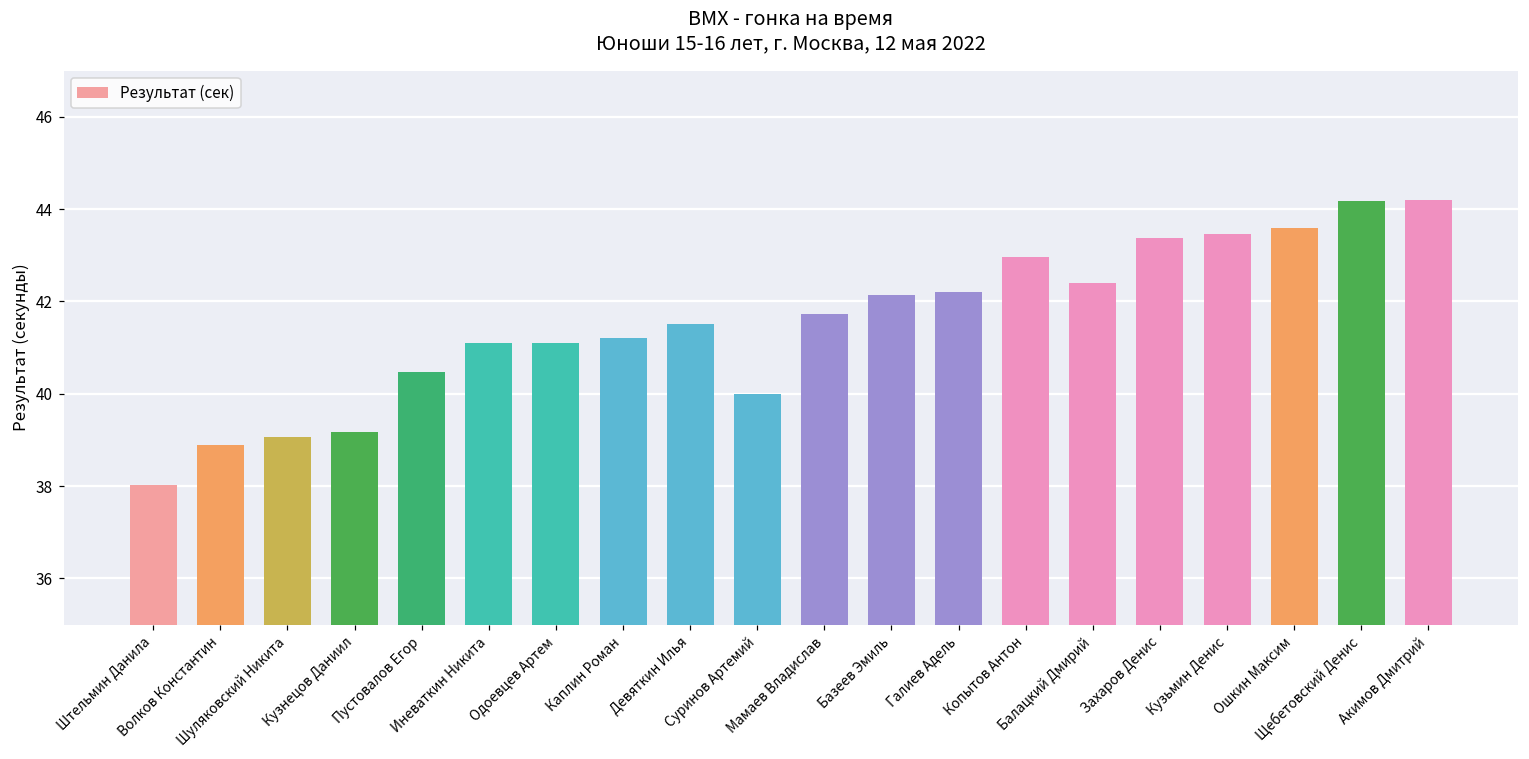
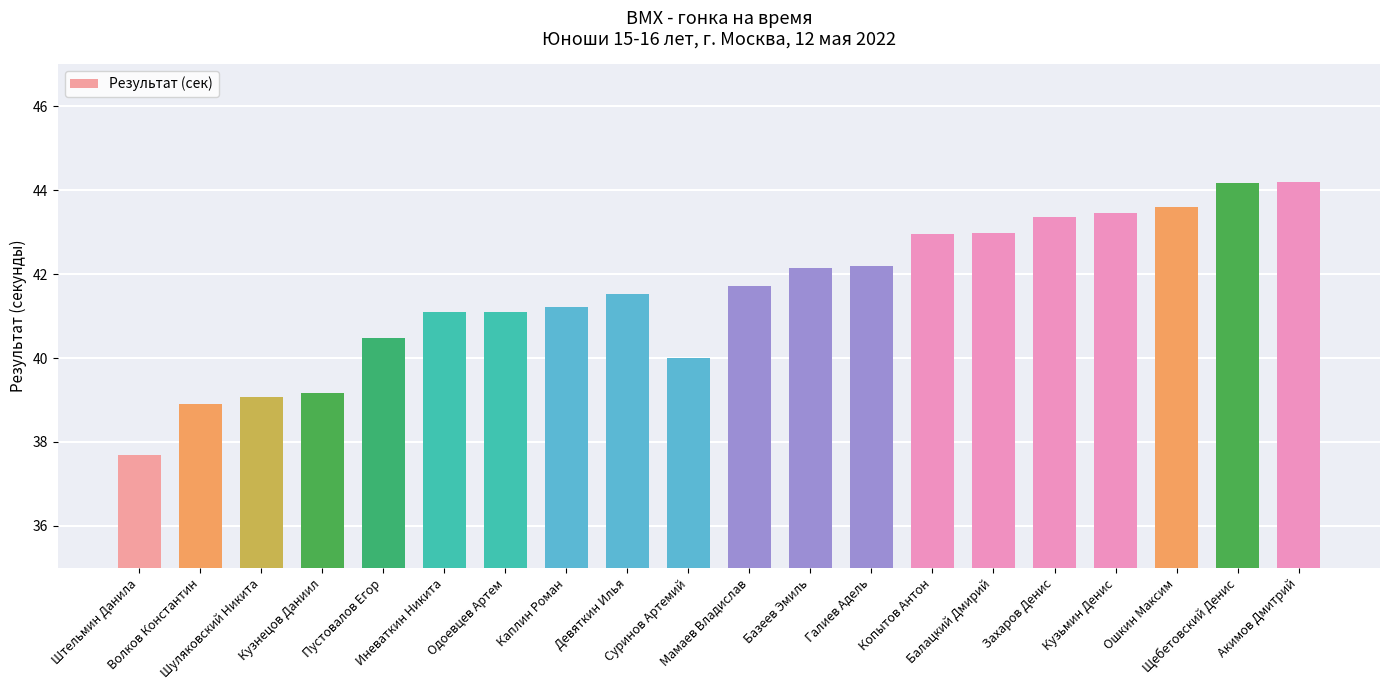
Штельмин Данила: 38.0 -> 37.7
Балацкий Дмирий: 42.4 -> 43.0
